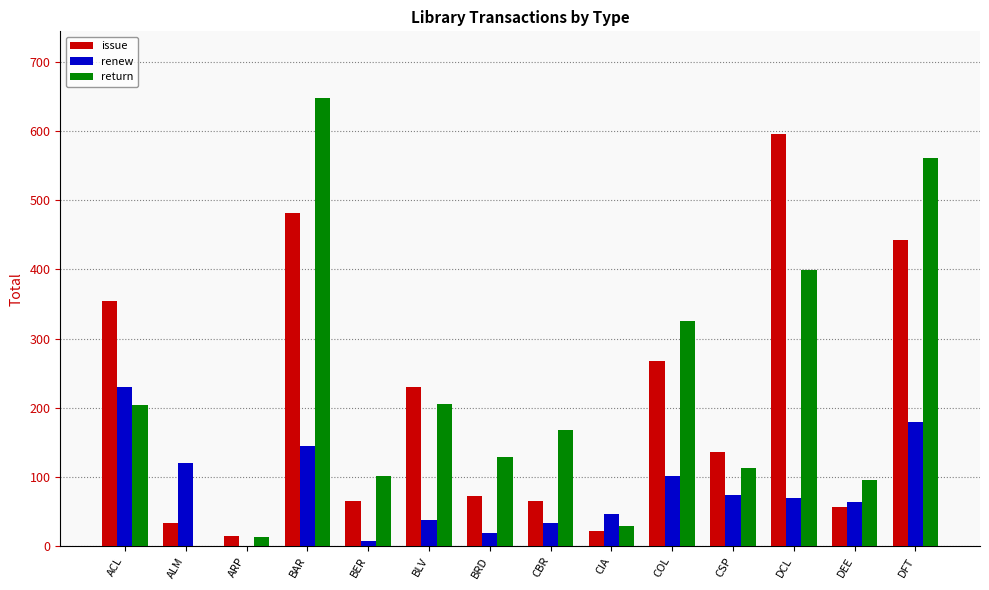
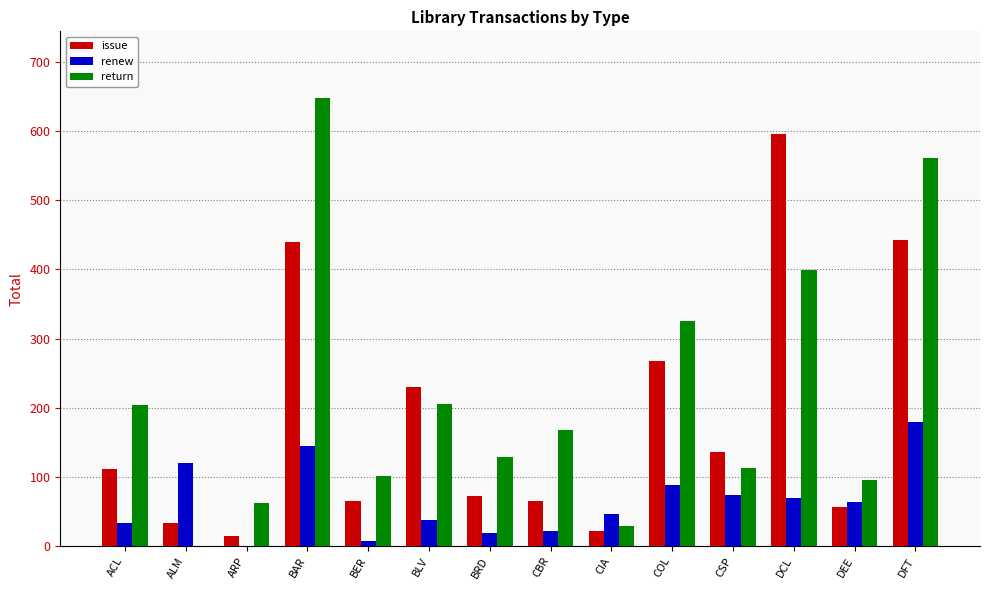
issue, ACL: 350 -> 110
renew, ACL: 230 -> 30
return, ARP: 10 -> 60
issue, BAR: 480 -> 440
renew, CBR: 30 -> 20
renew, COL: 100 -> 90
